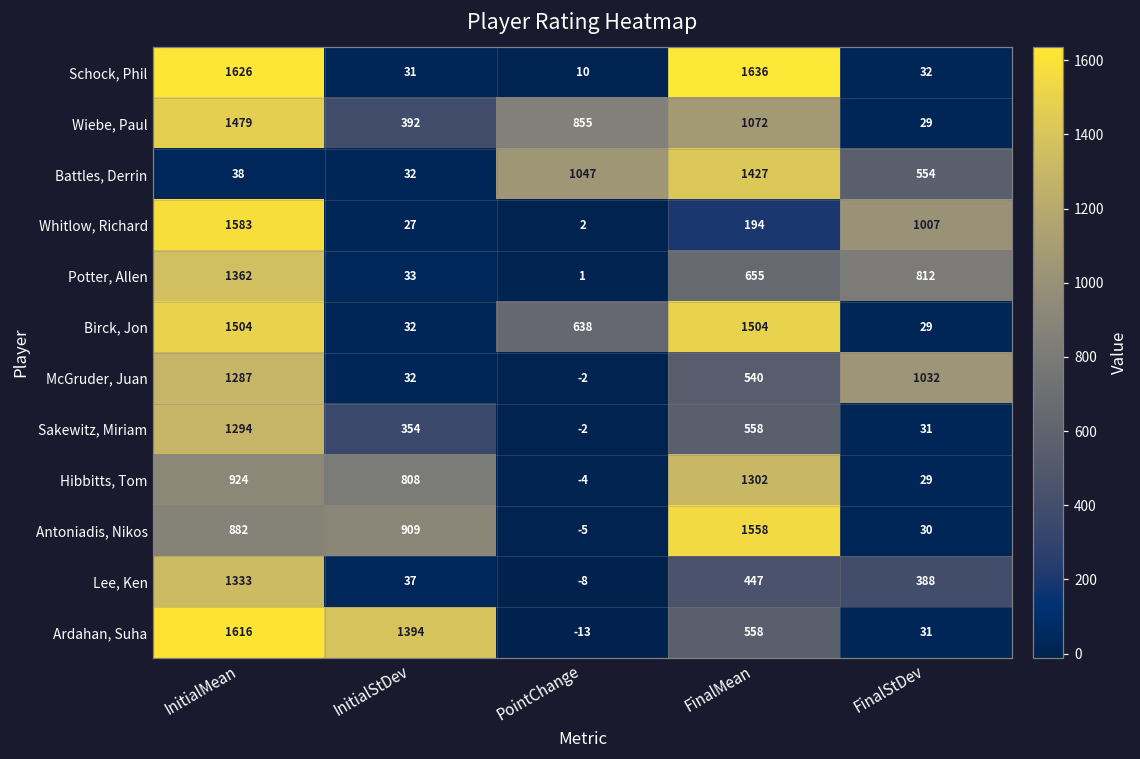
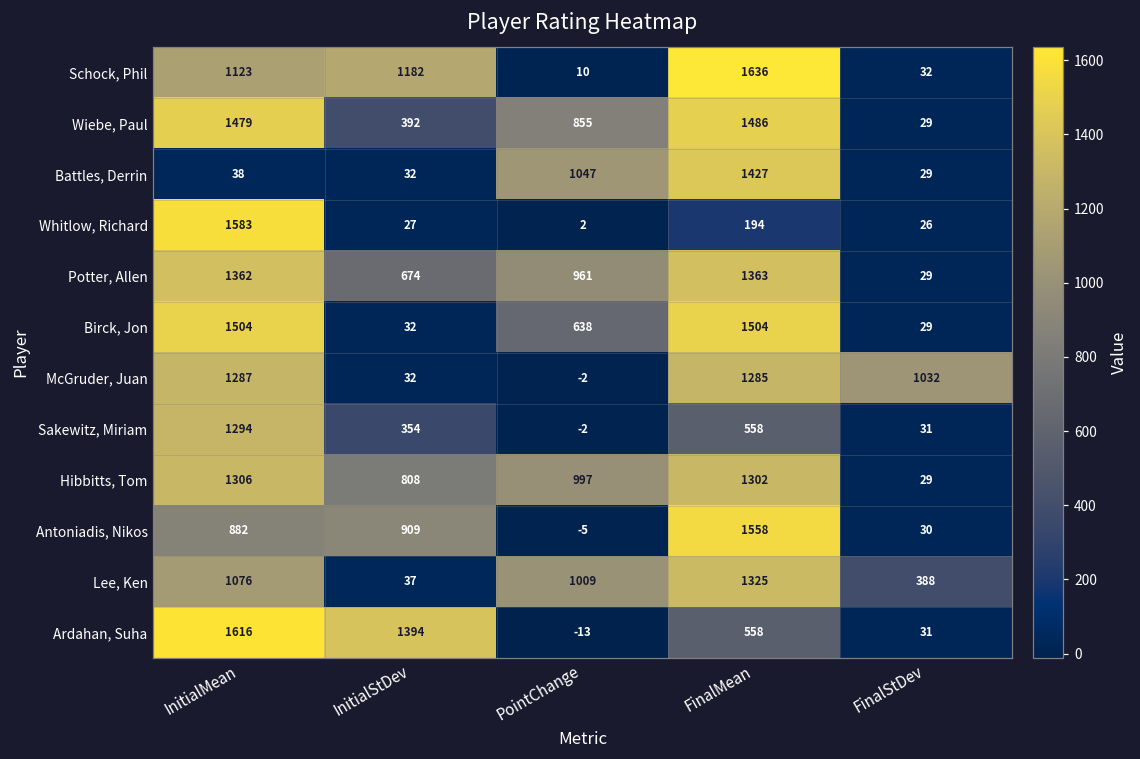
Schock, Phil, InitialMean: 1626 -> 1123
Schock, Phil, InitialStDev: 31 -> 1182
Wiebe, Paul, FinalMean: 1072 -> 1486
Battles, Derrin, FinalStDev: 554 -> 29
Whitlow, Richard, FinalStDev: 1007 -> 26
Potter, Allen, InitialStDev: 33 -> 674
Potter, Allen, PointChange: 1 -> 961
Potter, Allen, FinalMean: 655 -> 1363
Potter, Allen, FinalStDev: 812 -> 29
McGruder, Juan, FinalMean: 540 -> 1285
Hibbitts, Tom, InitialMean: 924 -> 1306
Hibbitts, Tom, PointChange: -4 -> 997
Lee, Ken, InitialMean: 1333 -> 1076
Lee, Ken, PointChange: -8 -> 1009
Lee, Ken, FinalMean: 447 -> 1325
